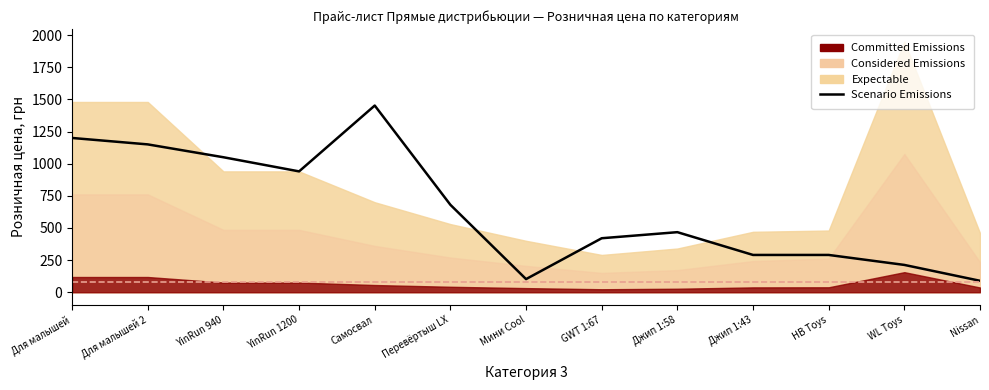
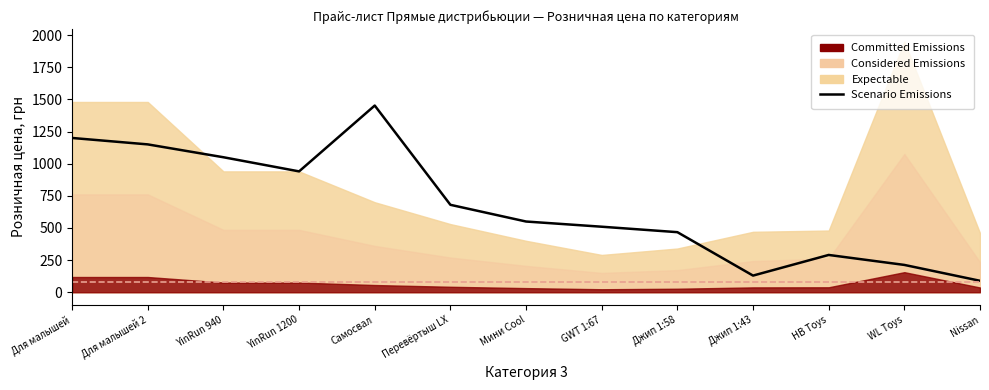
Scenario Emissions, Мини Cool: 100 -> 550
Scenario Emissions, GWT 1:67: 420 -> 510
Scenario Emissions, Джип 1:43: 290 -> 130
